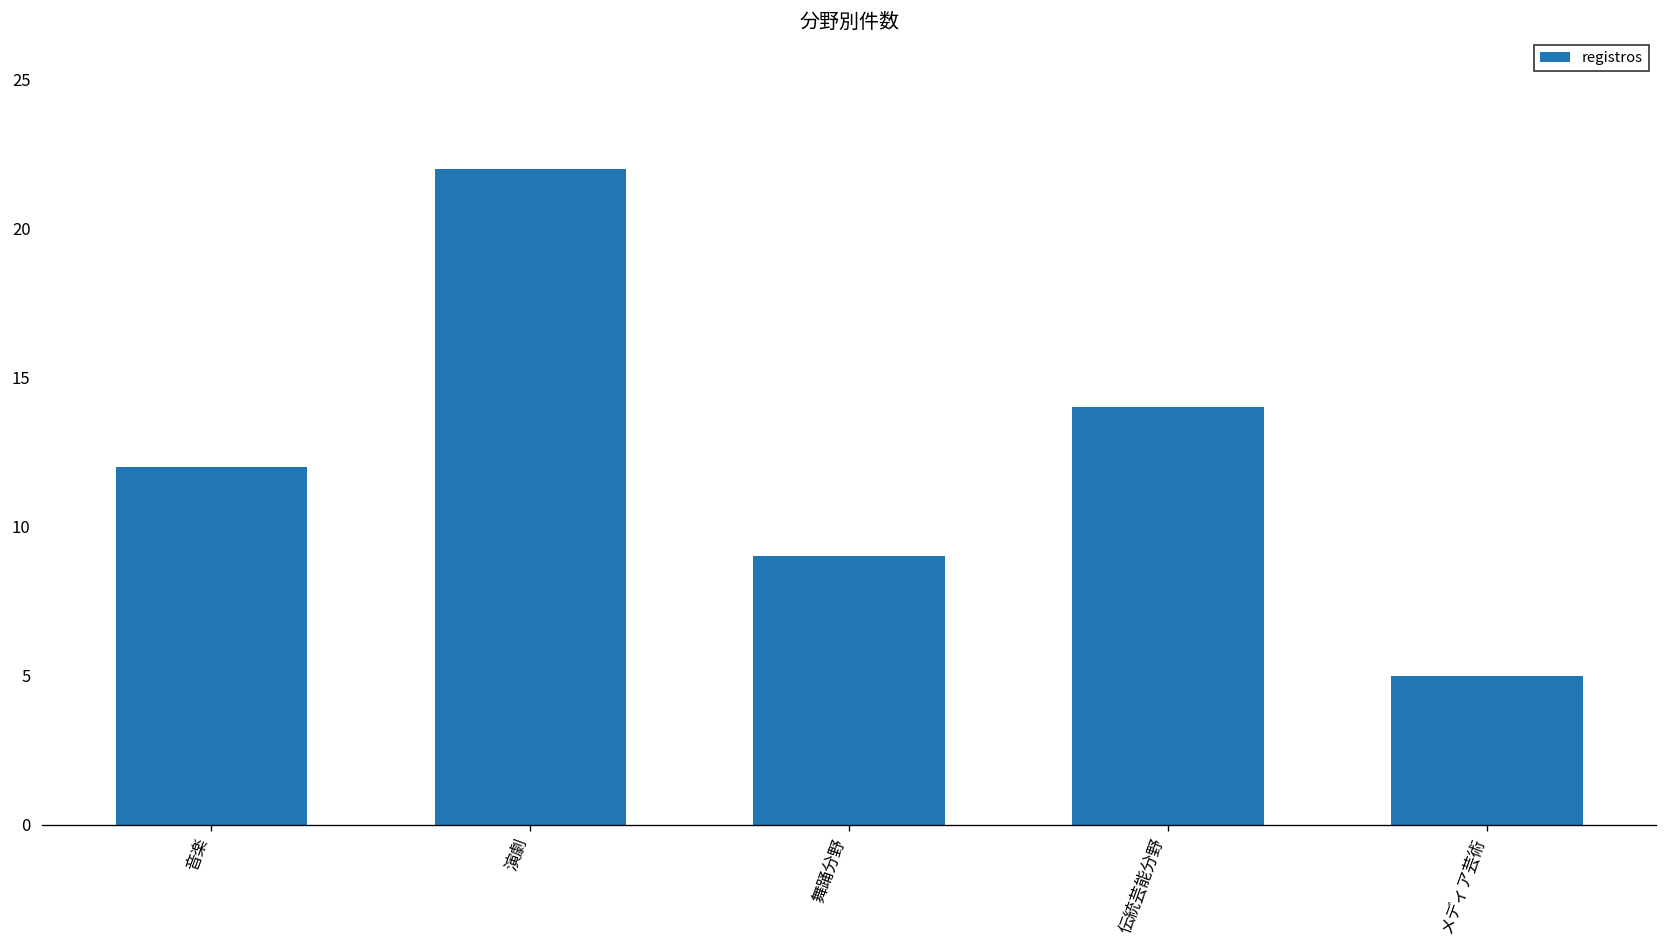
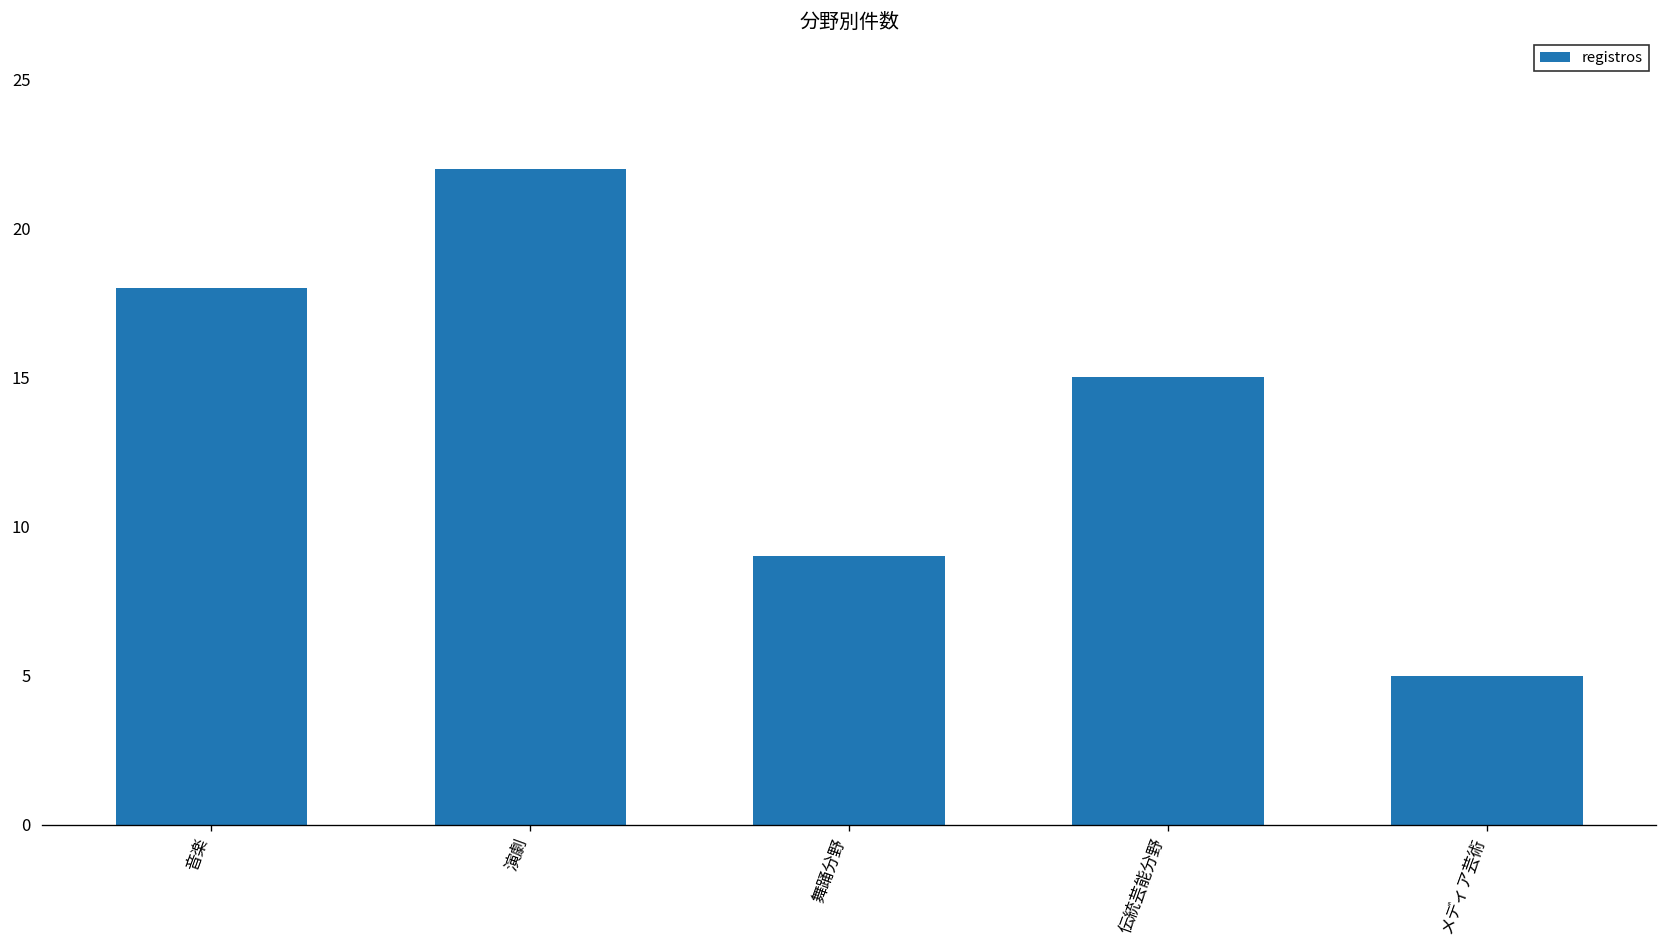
音楽: 12 -> 18
伝統芸能分野: 14 -> 15
